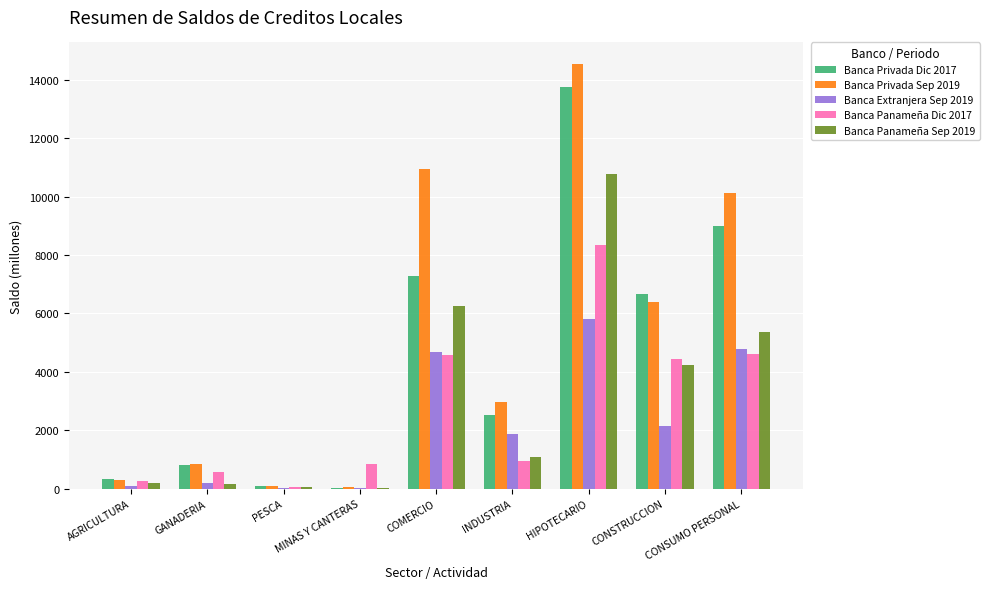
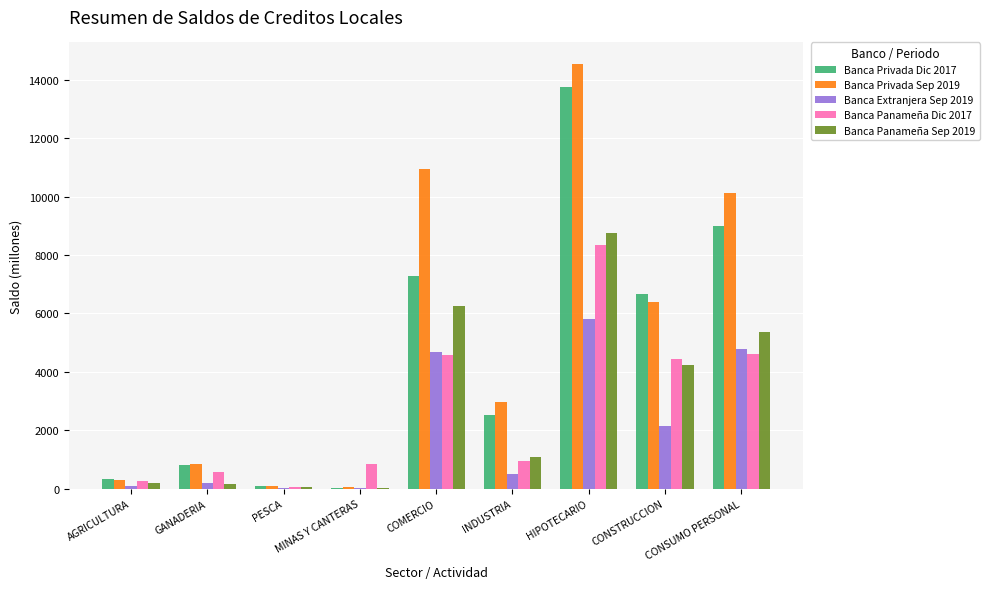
Banca Extranjera Sep 2019, INDUSTRIA: 1900 -> 500
Banca Panameña Sep 2019, HIPOTECARIO: 10800 -> 8700
